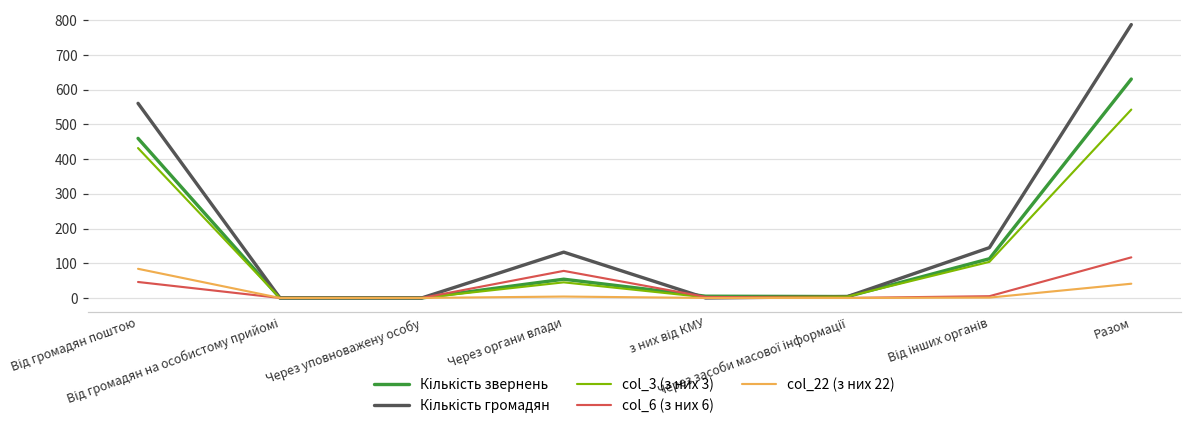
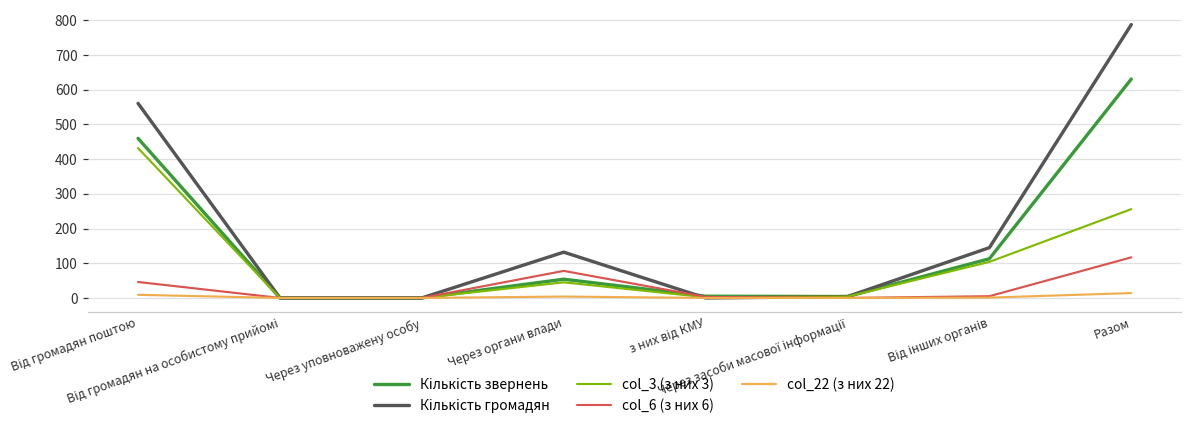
col_22 (з них 22), Від громадян поштою: 80 -> 10
col_3 (з них 3), Разом: 540 -> 260
col_22 (з них 22), Разом: 40 -> 10
